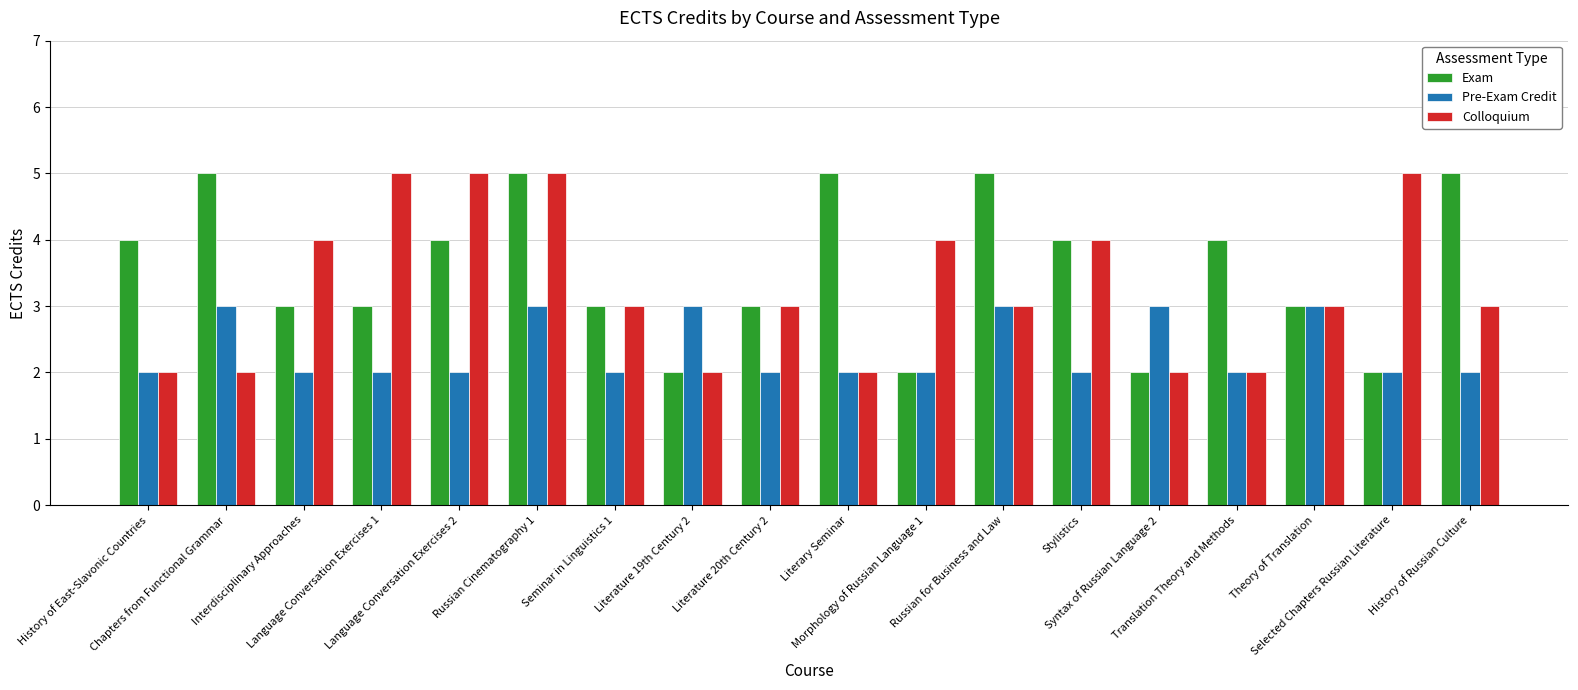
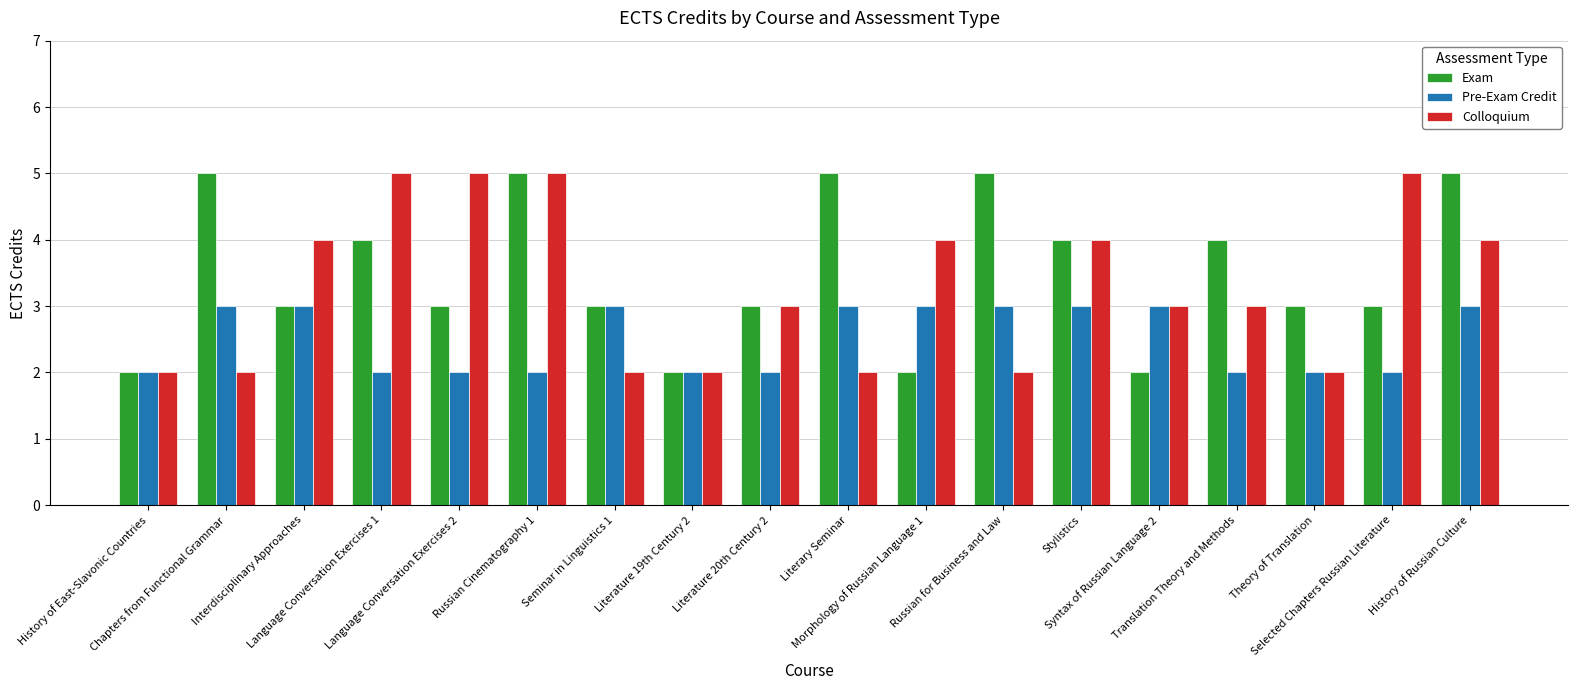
Exam, History of East-Slavonic Countries: 4 -> 2
Pre-Exam Credit, Interdisciplinary Approaches: 2 -> 3
Exam, Language Conversation Exercises 1: 3 -> 4
Exam, Language Conversation Exercises 2: 4 -> 3
Pre-Exam Credit, Russian Cinematography 1: 3 -> 2
Pre-Exam Credit, Seminar in Linguistics 1: 2 -> 3
Colloquium, Seminar in Linguistics 1: 3 -> 2
Pre-Exam Credit, Literature 19th Century 2: 3 -> 2
Pre-Exam Credit, Literary Seminar: 2 -> 3
Pre-Exam Credit, Morphology of Russian Language 1: 2 -> 3
Colloquium, Russian for Business and Law: 3 -> 2
Pre-Exam Credit, Stylistics: 2 -> 3
Colloquium, Syntax of Russian Language 2: 2 -> 3
Colloquium, Translation Theory and Methods: 2 -> 3
Pre-Exam Credit, Theory of Translation: 3 -> 2
Colloquium, Theory of Translation: 3 -> 2
Exam, Selected Chapters Russian Literature: 2 -> 3
Pre-Exam Credit, History of Russian Culture: 2 -> 3
Colloquium, History of Russian Culture: 3 -> 4
